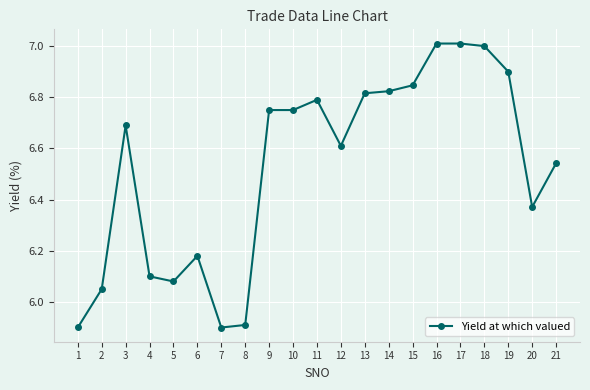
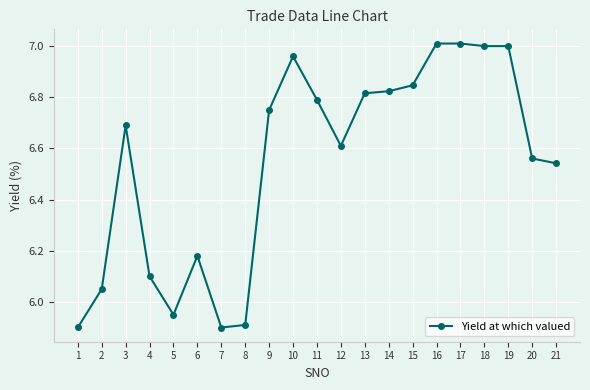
5: 6.08 -> 5.95
10: 6.75 -> 6.96
19: 6.9 -> 7.0
20: 6.37 -> 6.56
